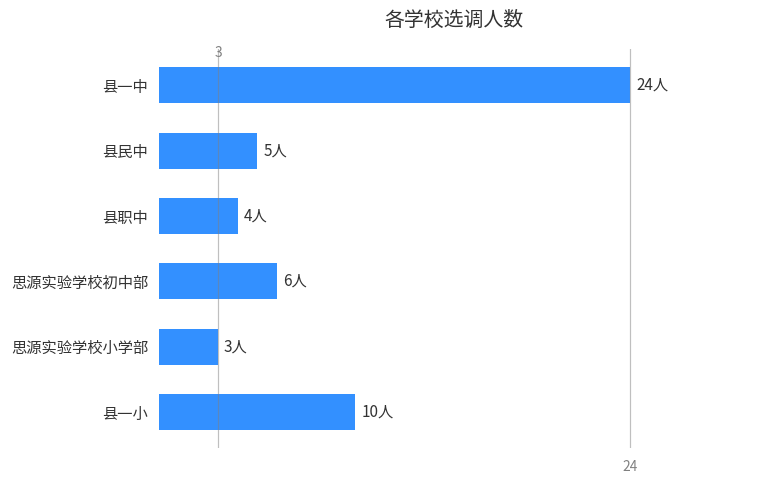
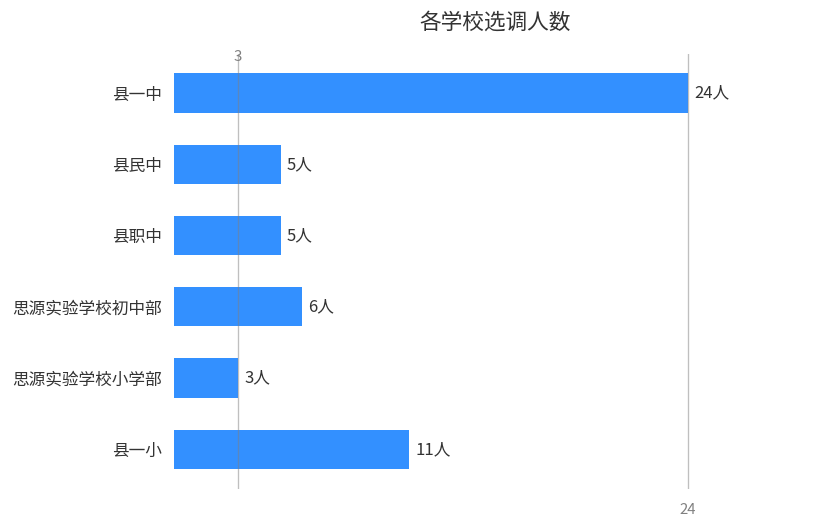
县职中: 4人 -> 5人
县一小: 10人 -> 11人
